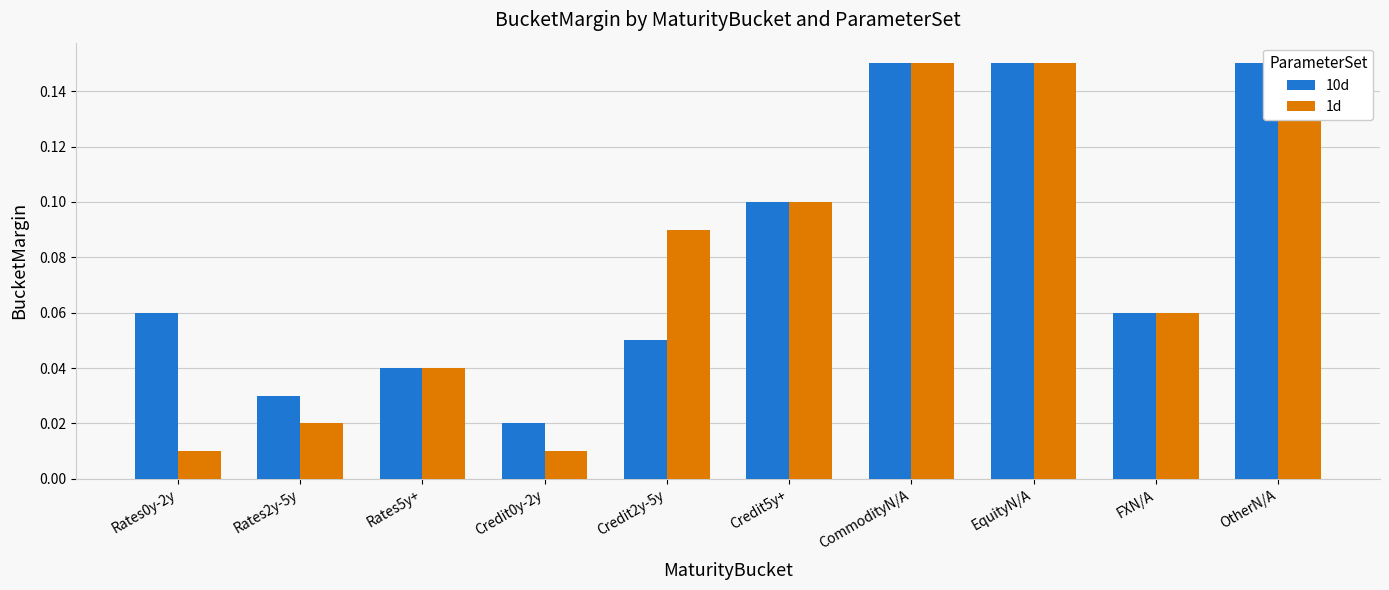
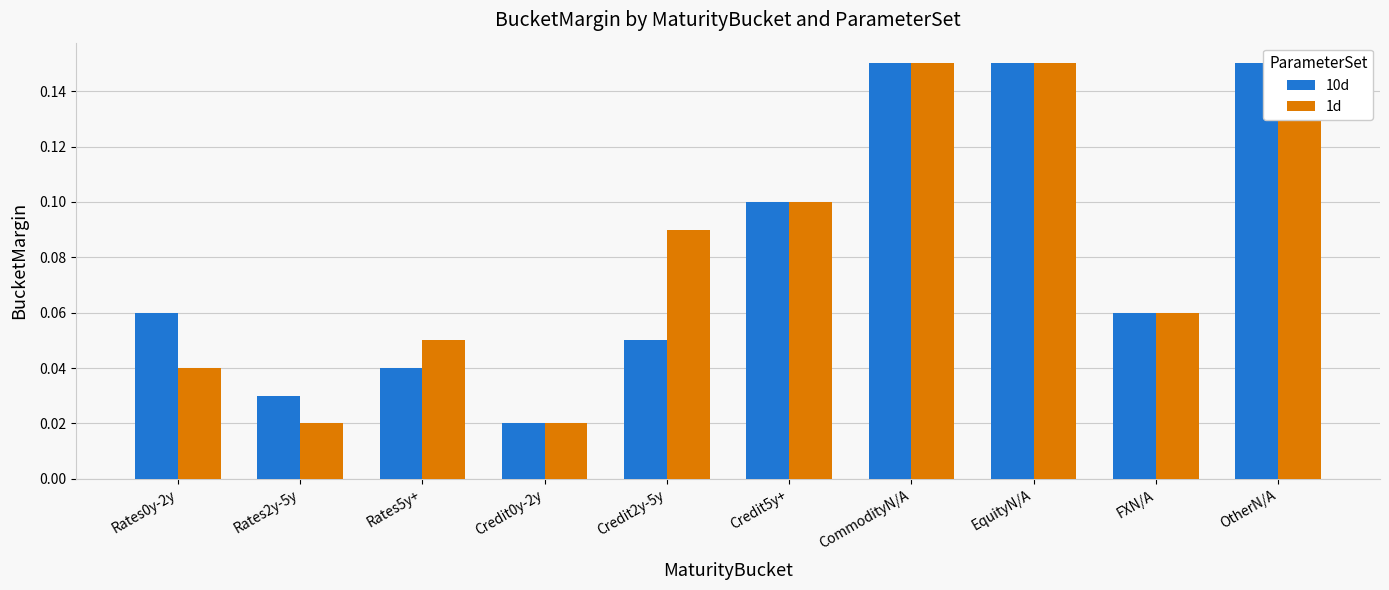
1d, Rates0y-2y: 0.01 -> 0.04
1d, Rates5y+: 0.04 -> 0.05
1d, Credit0y-2y: 0.01 -> 0.02
